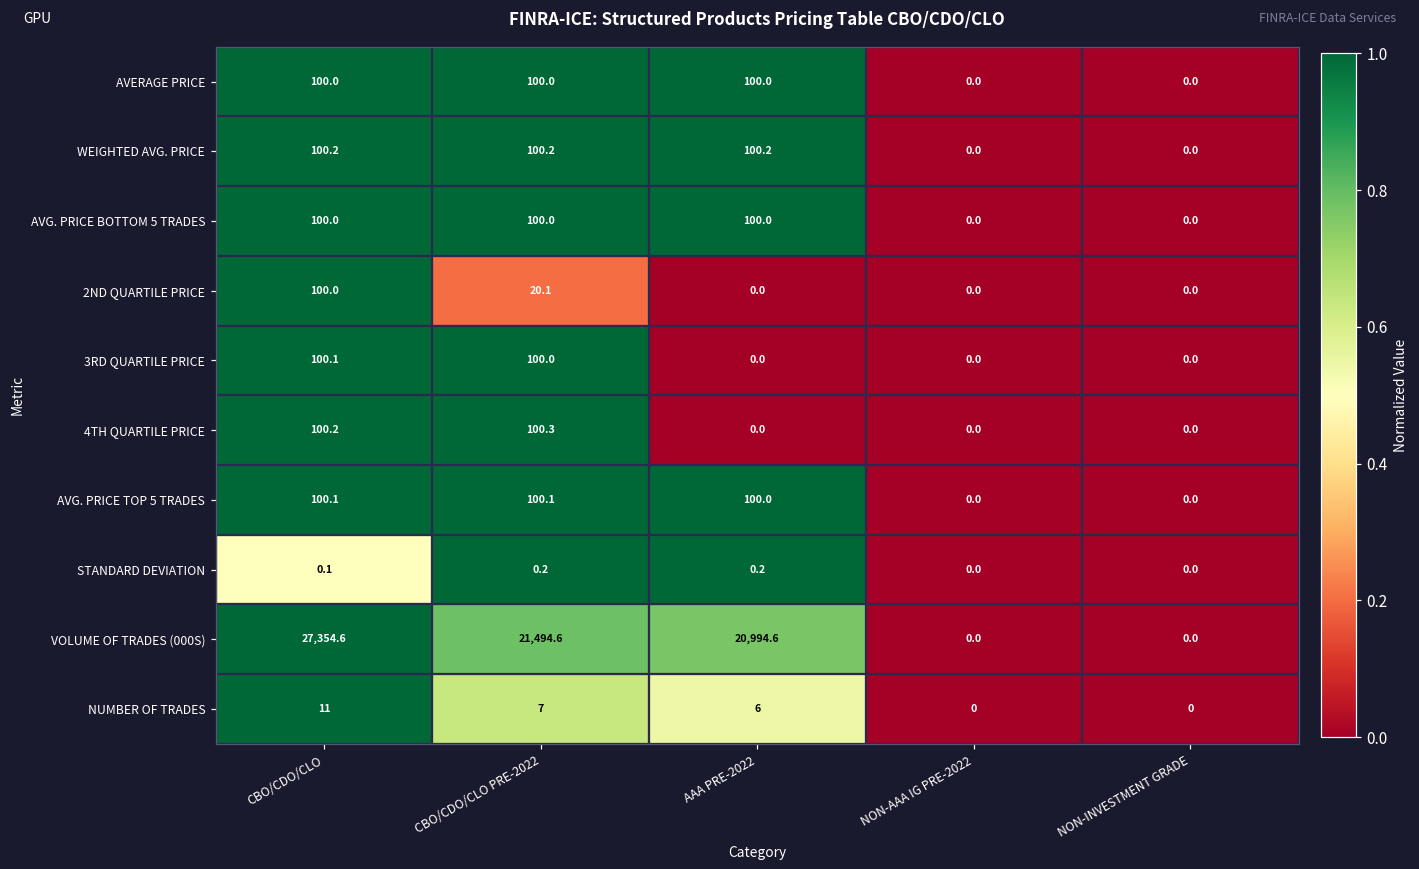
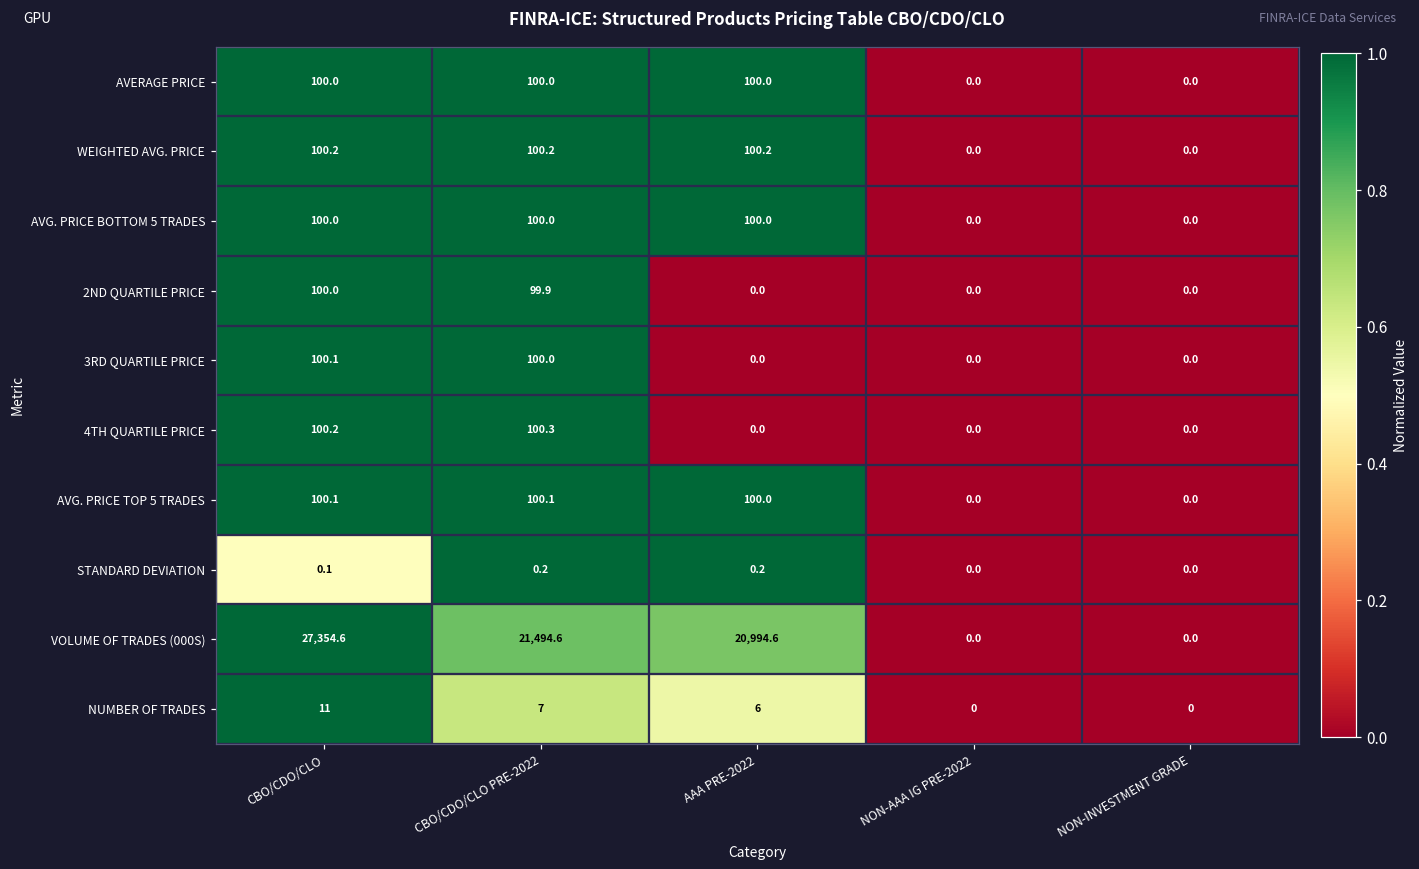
2ND QUARTILE PRICE, CBO/CDO/CLO PRE-2022: 20.1 -> 99.9
